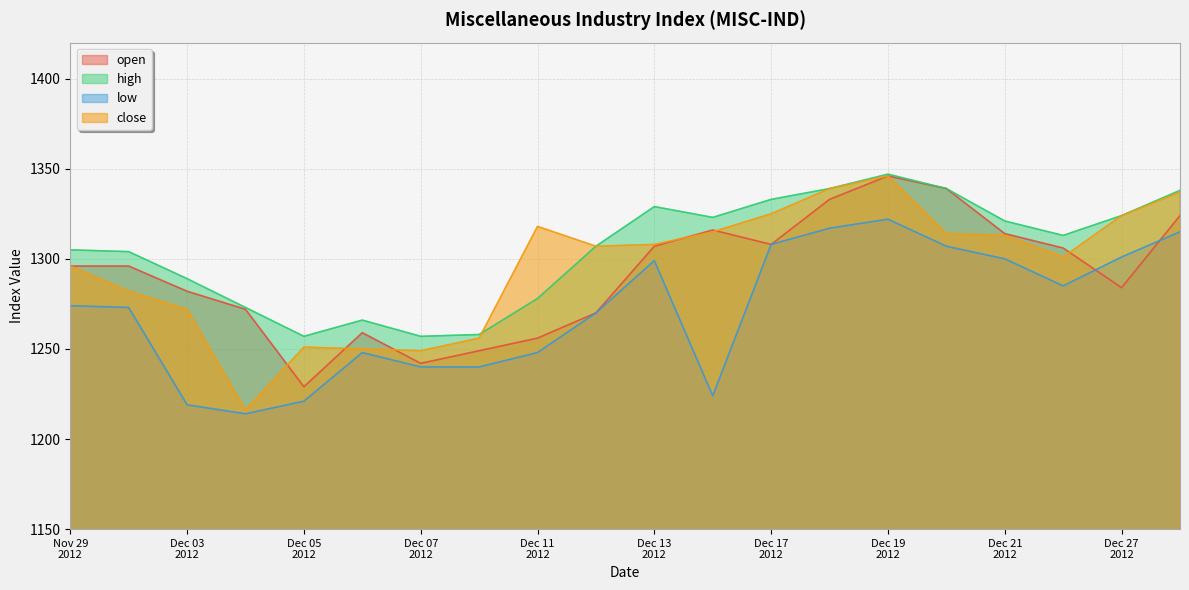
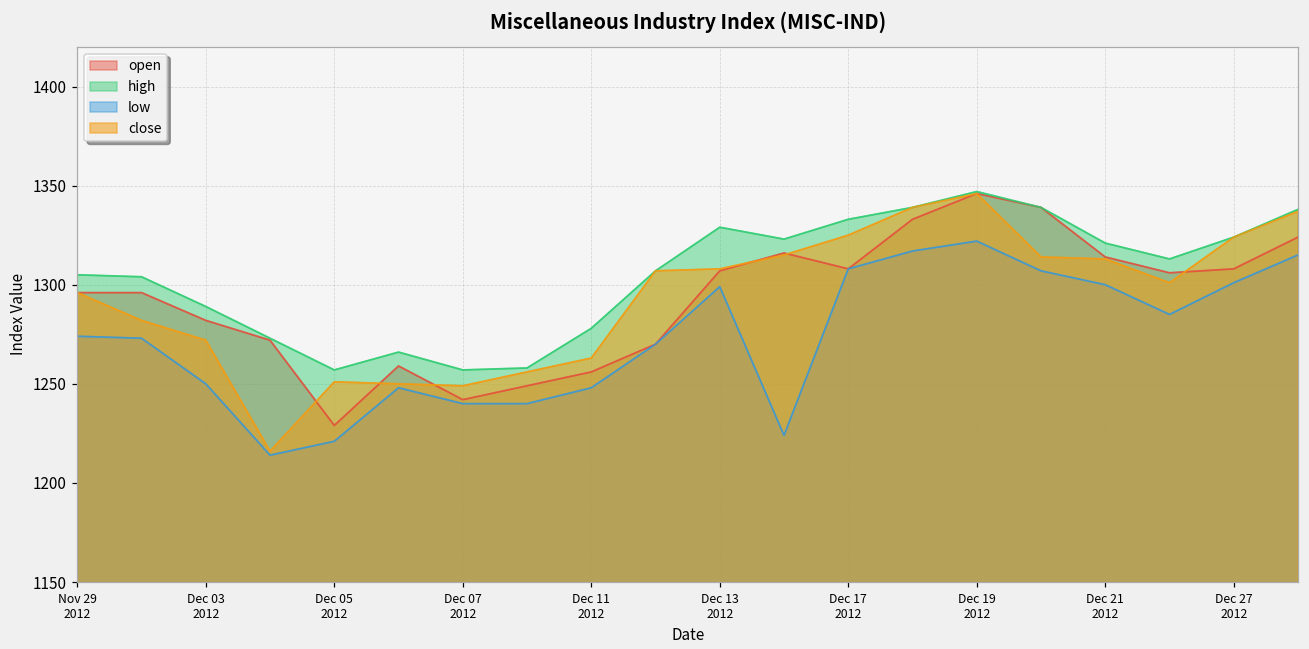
low, Dec 03 2012: 1219 -> 1250
close, Dec 11 2012: 1318 -> 1263
open, Dec 27 2012: 1284 -> 1308
